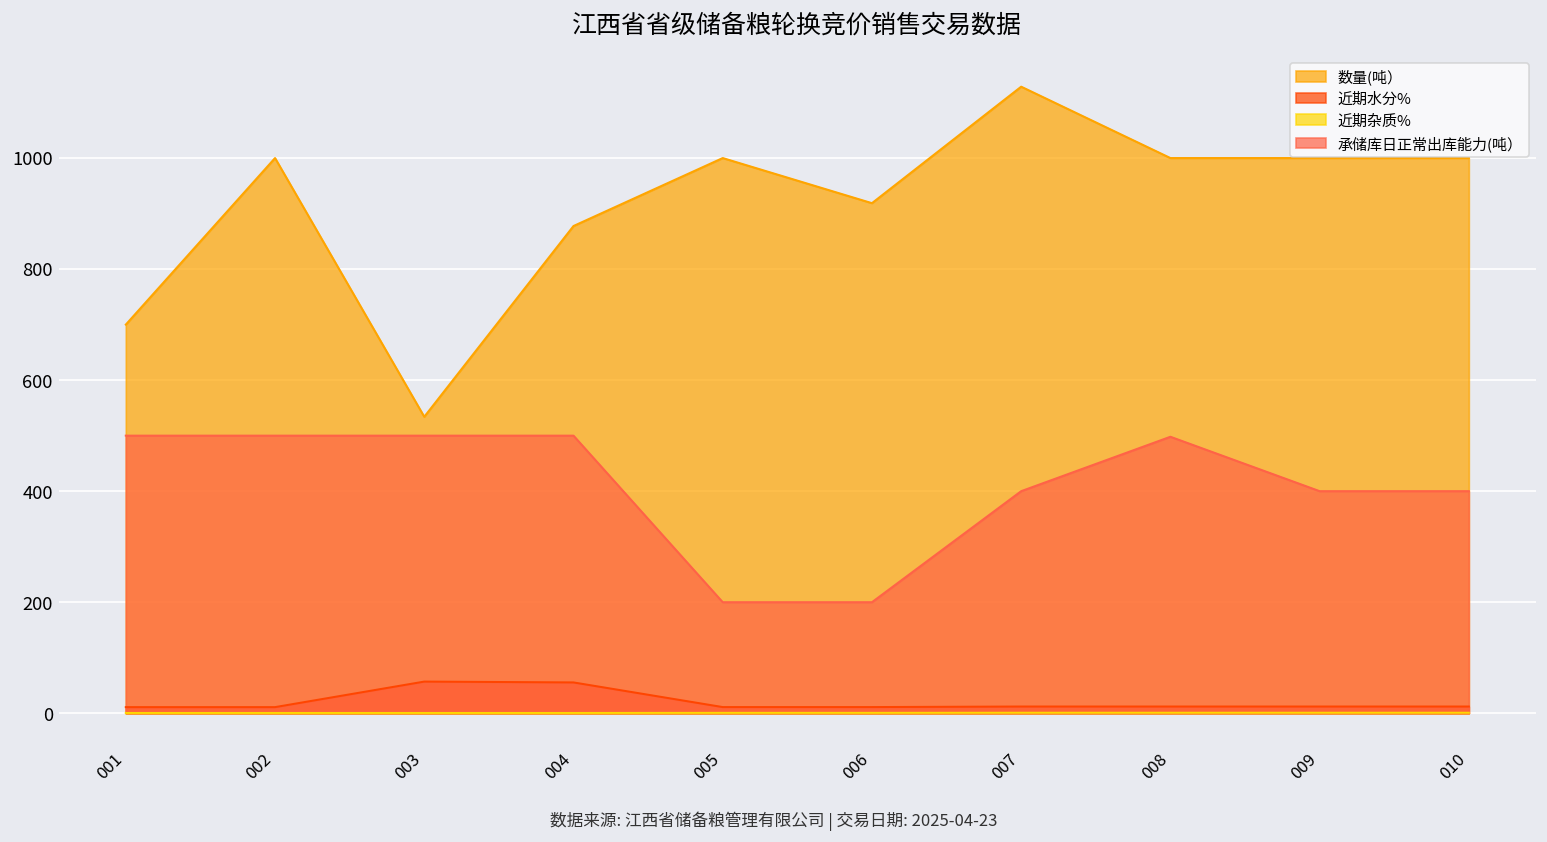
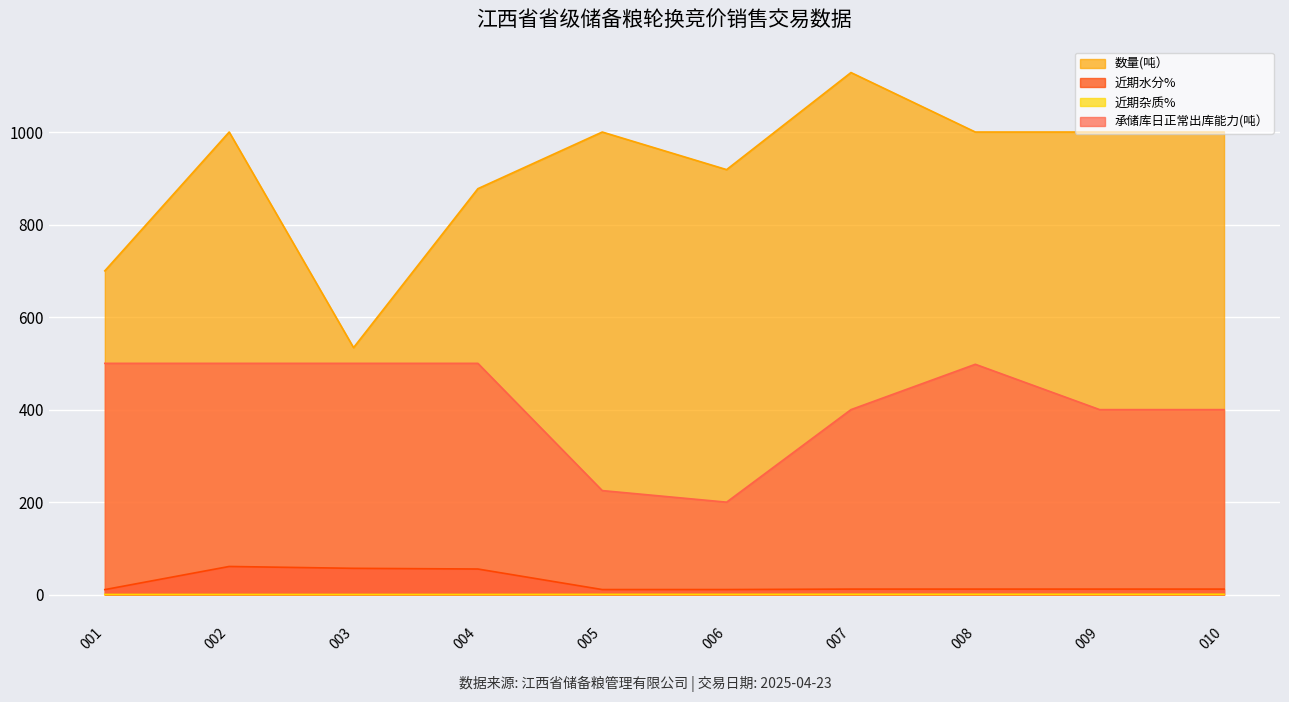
近期水分%, 002: 10 -> 60
承储库日正常出库能力(吨）, 005: 200 -> 230
